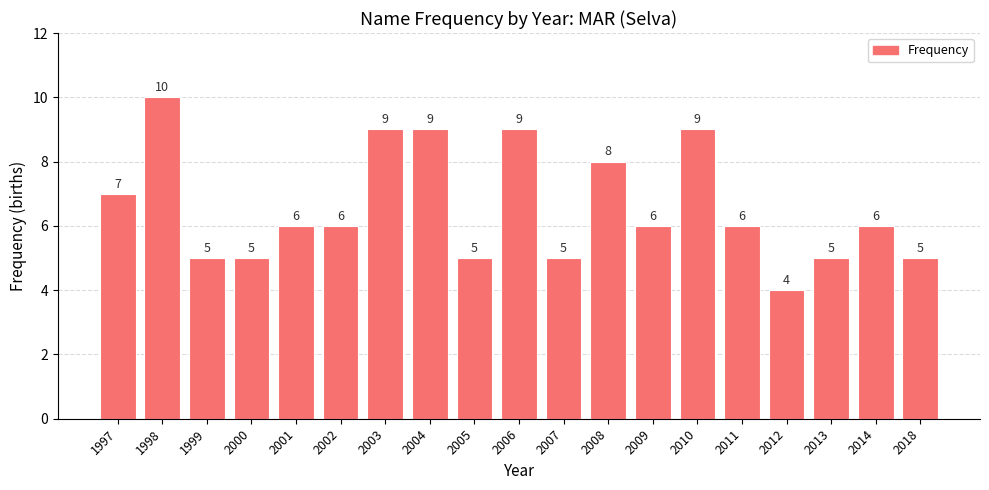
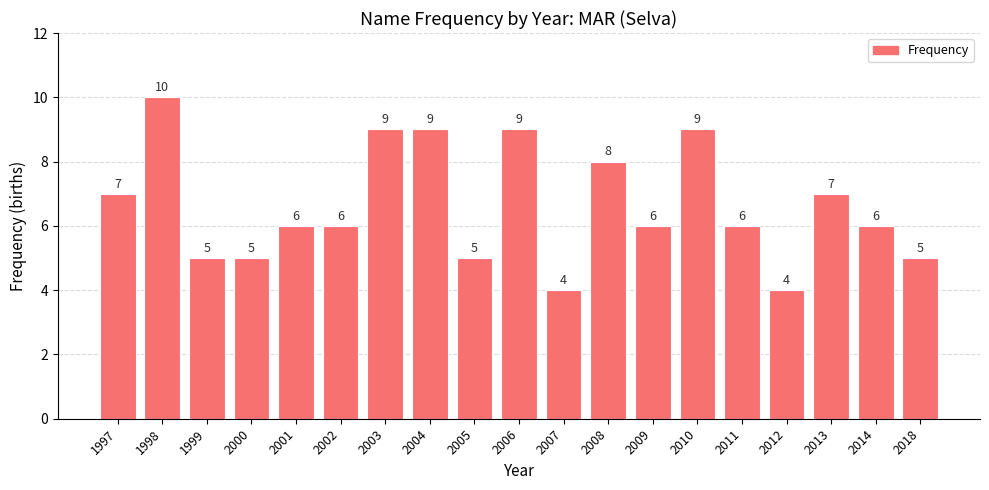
2007: 5 -> 4
2013: 5 -> 7
